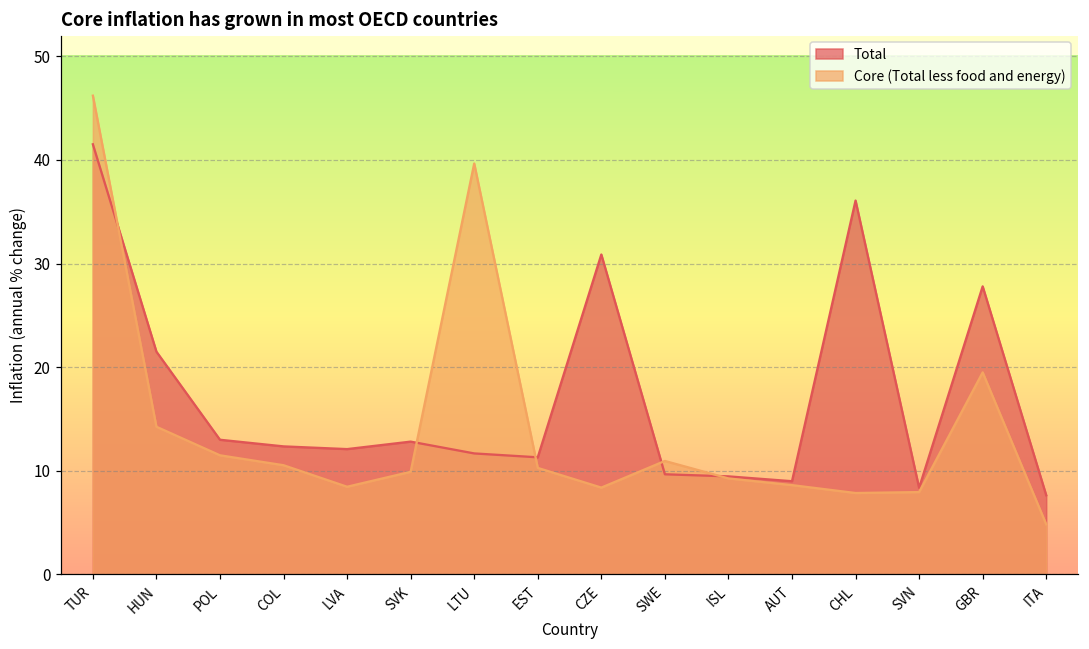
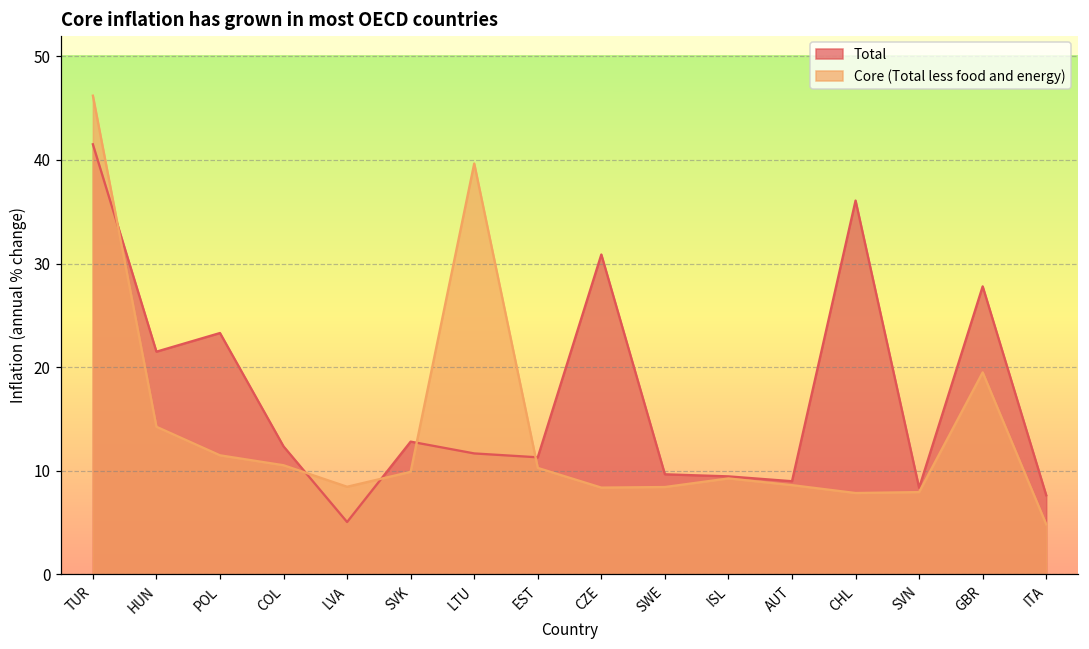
Total, POL: 13 -> 23
Total, LVA: 12 -> 5
Core (Total less food and energy), SWE: 11 -> 8
